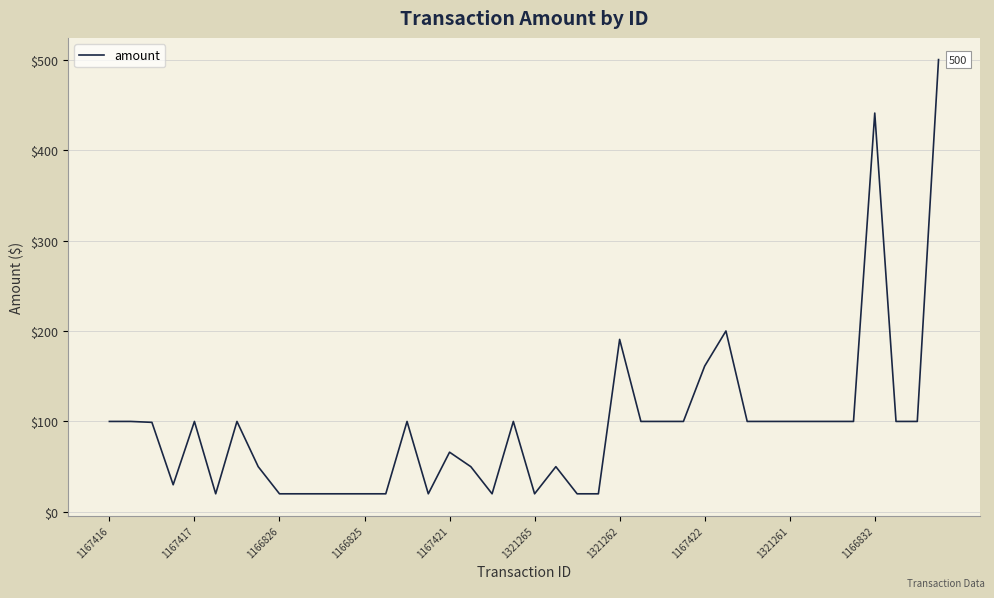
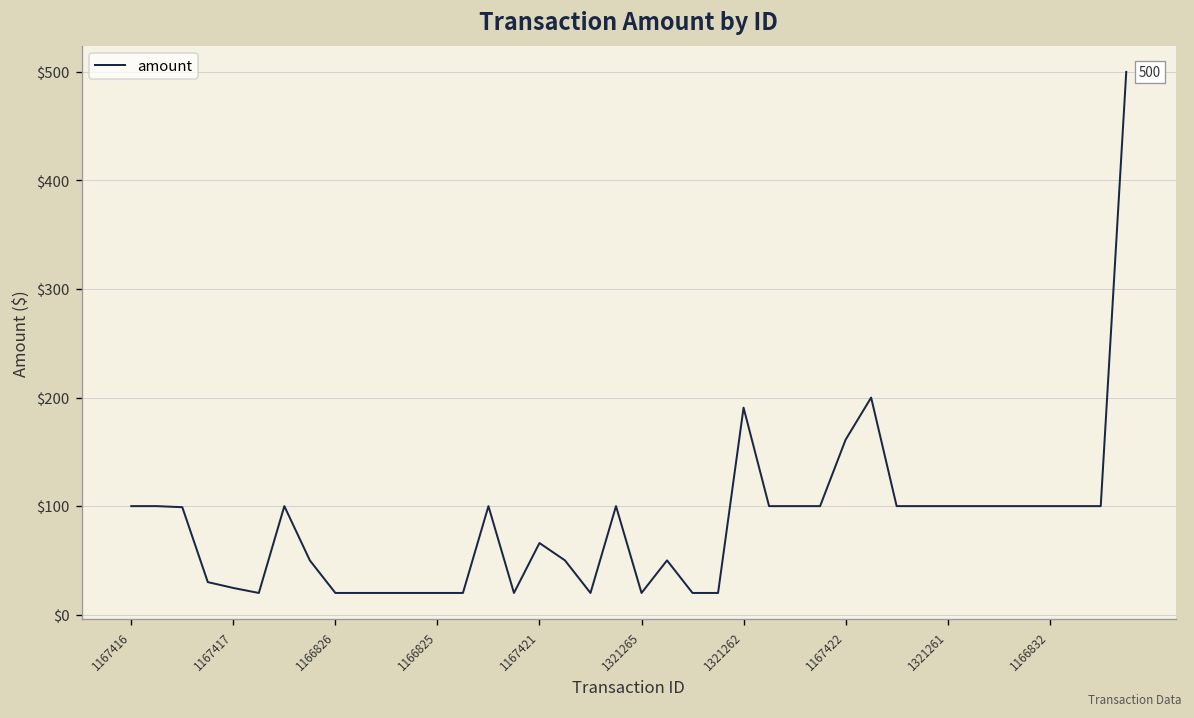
1167417: $100 -> $20
1166832: $440 -> $100
